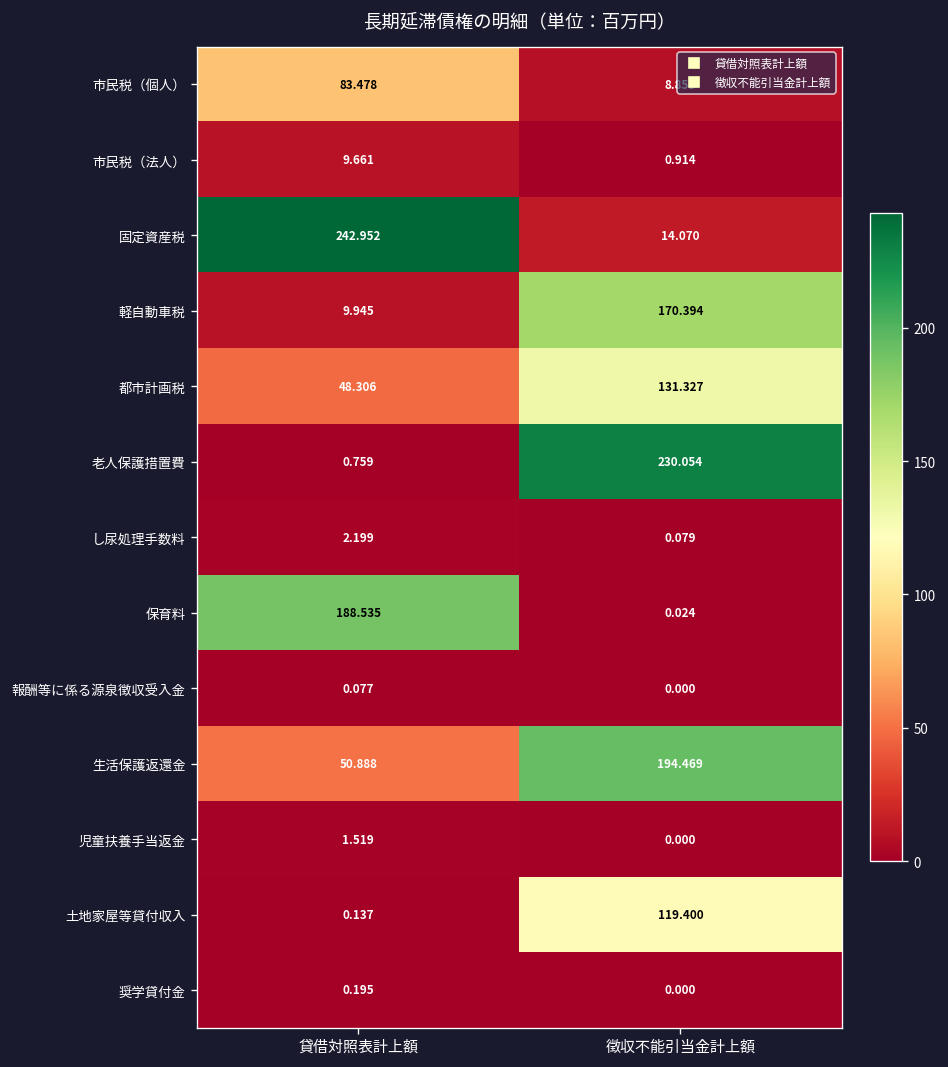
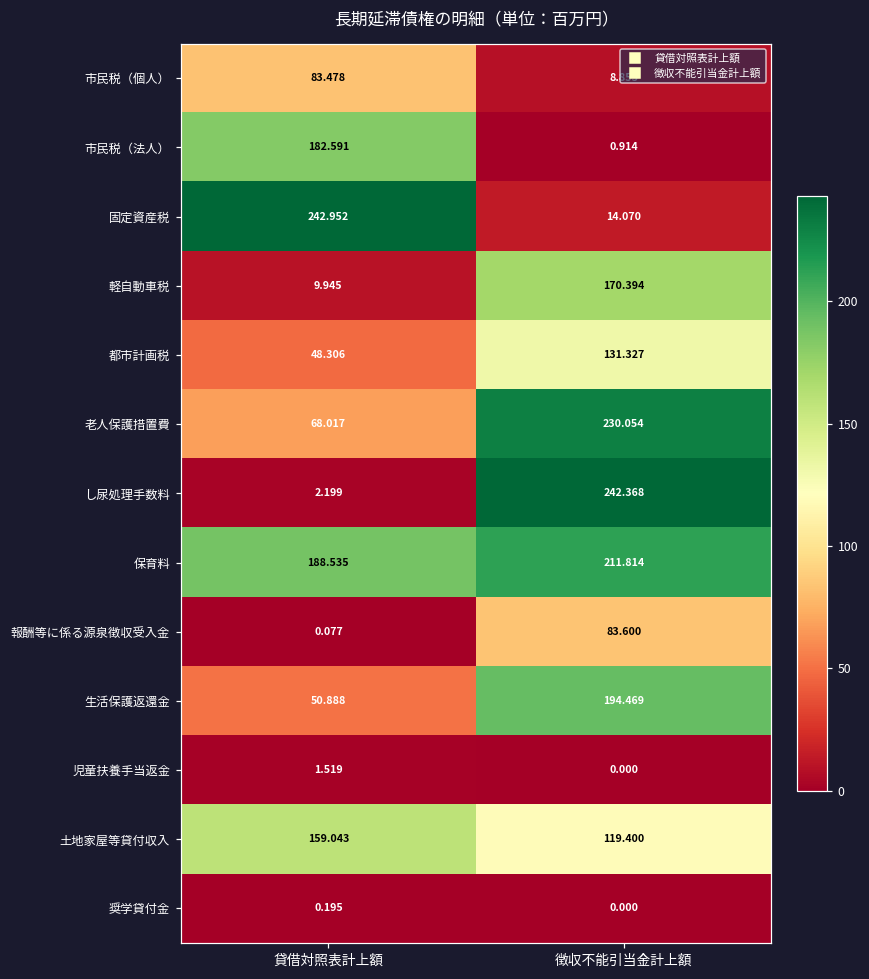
市民税（法人）, 貸借対照表計上額: 9.661 -> 182.591
老人保護措置費, 貸借対照表計上額: 0.759 -> 68.017
し尿処理手数料, 徴収不能引当金計上額: 0.079 -> 242.368
保育料, 徴収不能引当金計上額: 0.024 -> 211.814
報酬等に係る源泉徴収受入金, 徴収不能引当金計上額: 0.000 -> 83.600
土地家屋等貸付収入, 貸借対照表計上額: 0.137 -> 159.043
